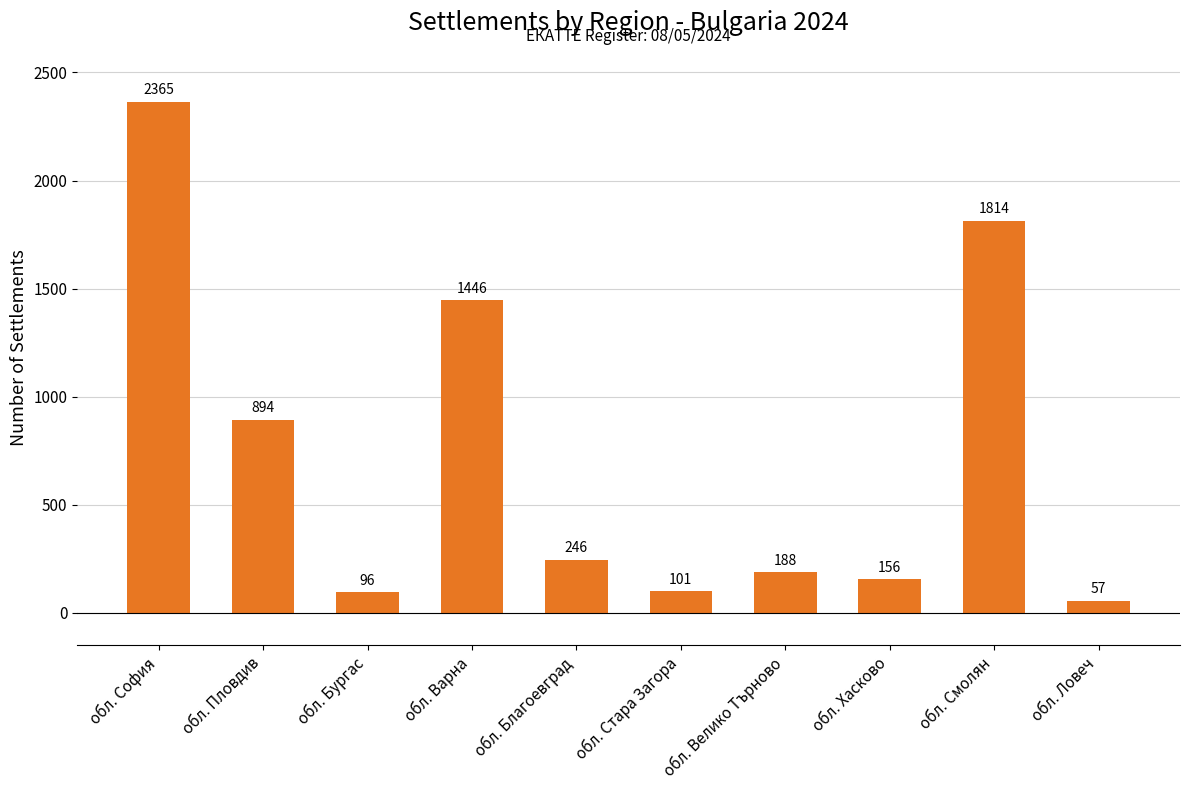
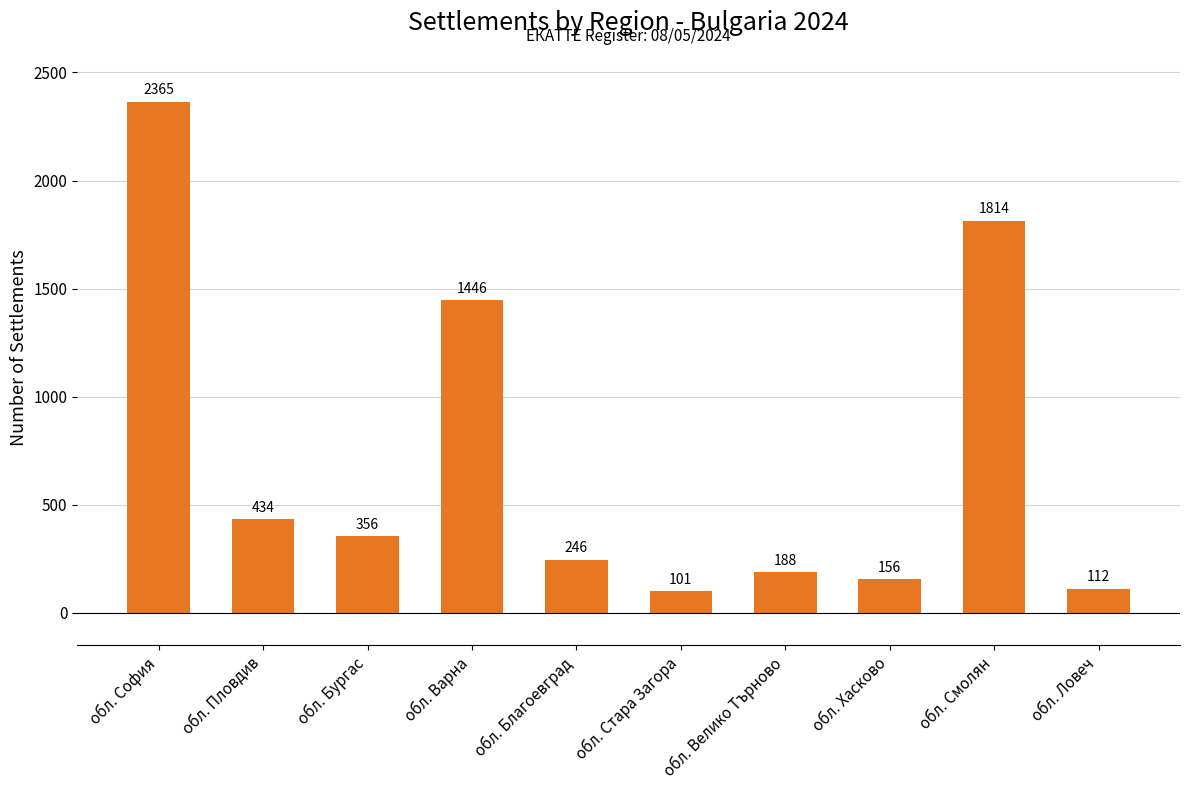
обл. Пловдив: 894 -> 434
обл. Бургас: 96 -> 356
обл. Ловеч: 57 -> 112
